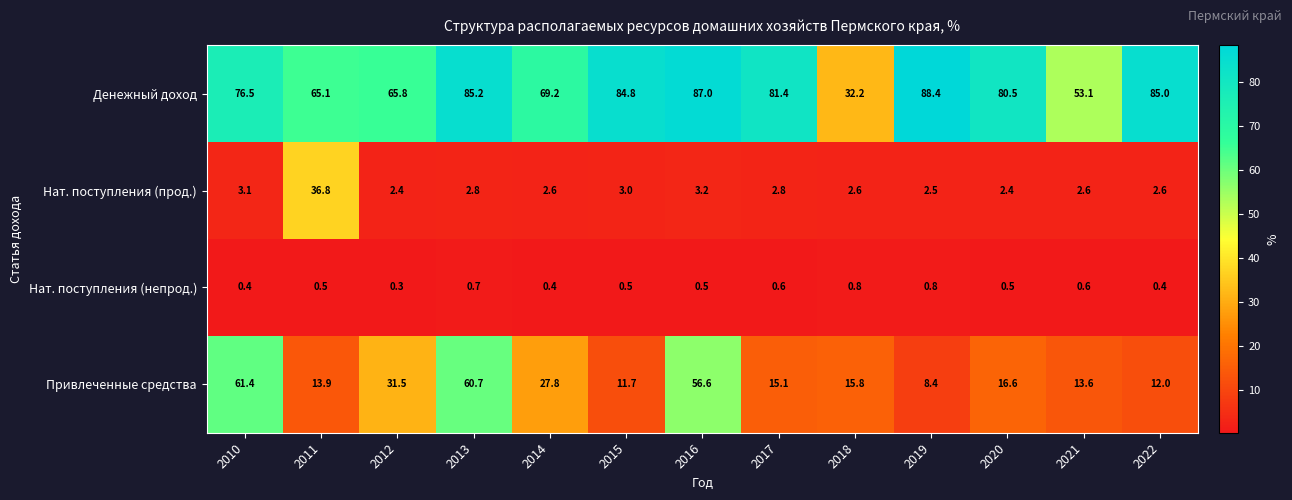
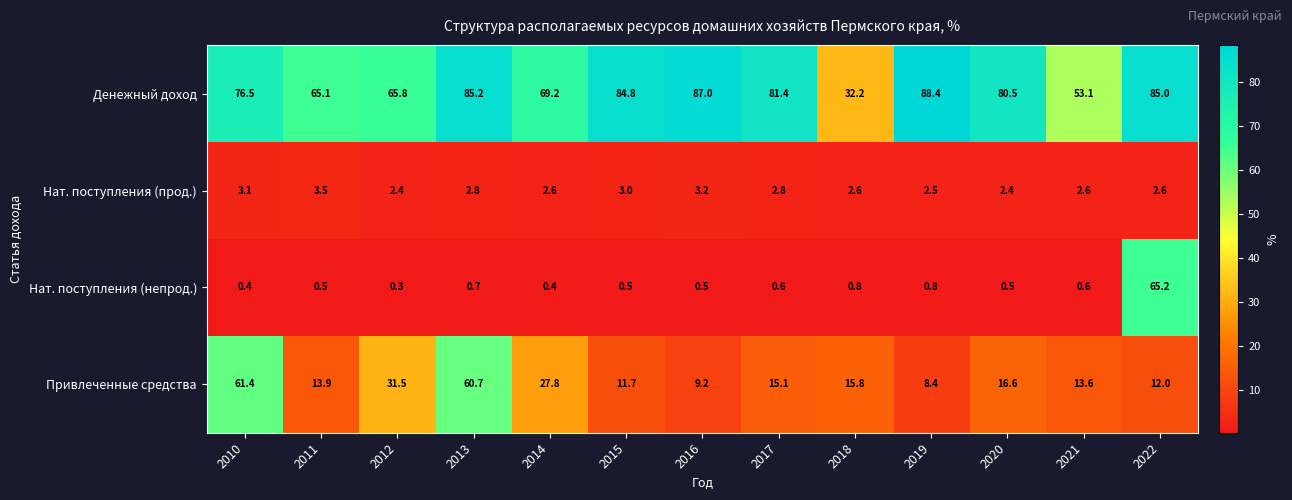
Нат. поступления (прод.), 2011: 36.8 -> 3.5
Нат. поступления (непрод.), 2022: 0.4 -> 65.2
Привлеченные средства, 2016: 56.6 -> 9.2
